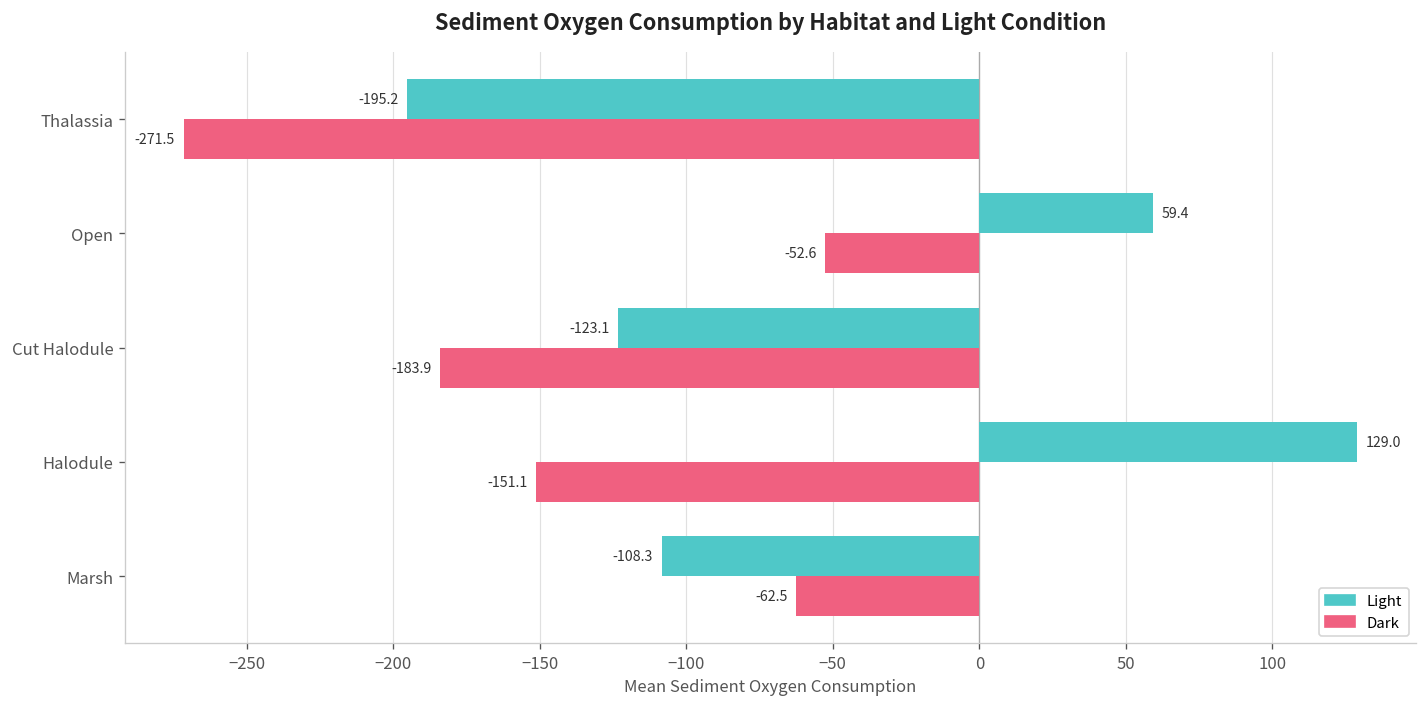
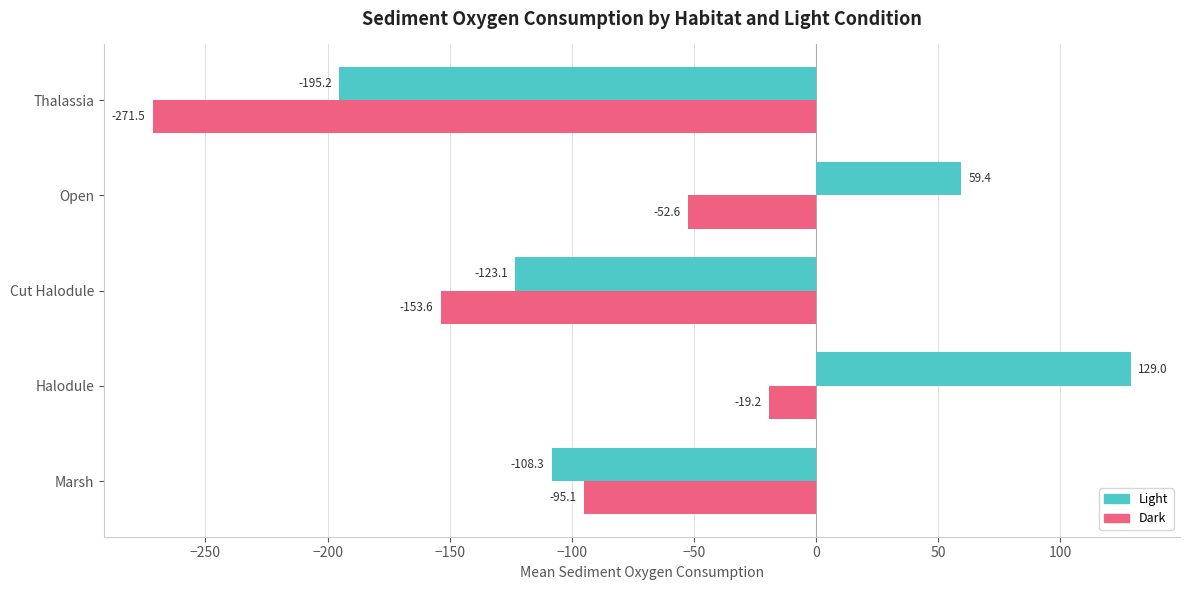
Dark, Cut Halodule: -183.9 -> -153.6
Dark, Halodule: -151.1 -> -19.2
Dark, Marsh: -62.5 -> -95.1
